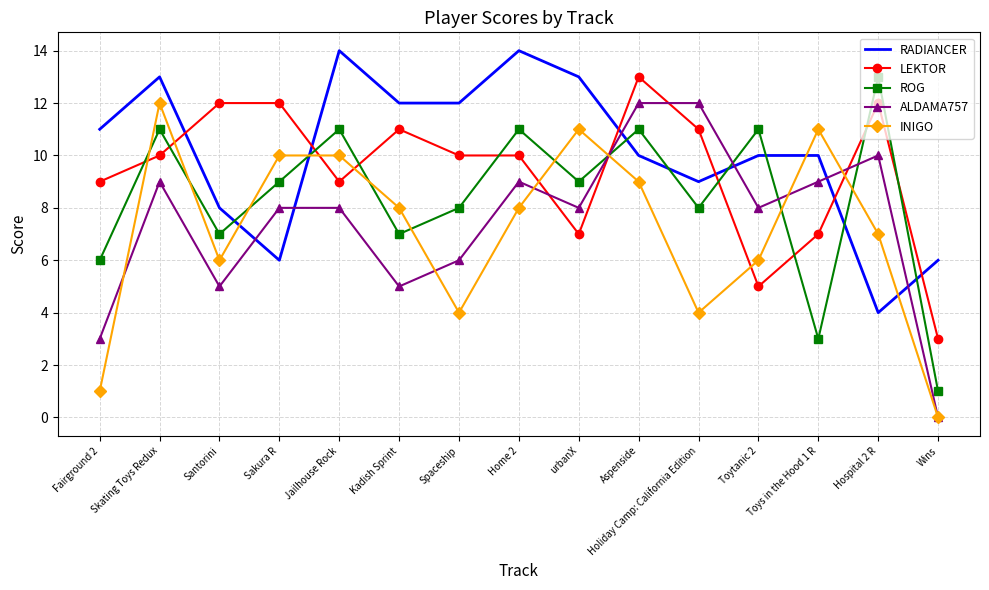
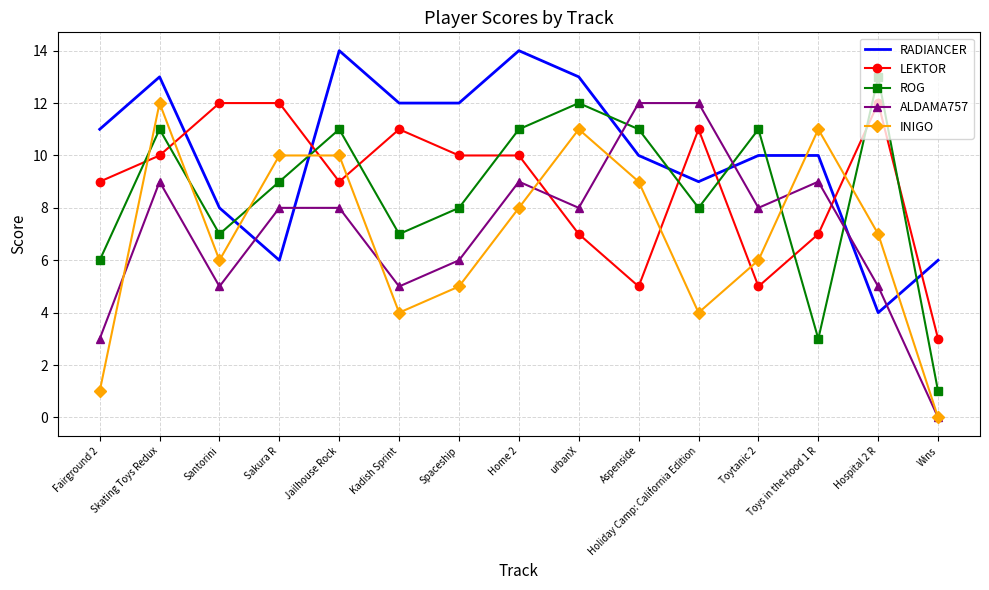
INIGO, Kadish Sprint: 8 -> 4
INIGO, Spaceship: 4 -> 5
ROG, urbanX: 9 -> 12
LEKTOR, Aspenside: 13 -> 5
ALDAMA757, Hospital 2 R: 10 -> 5
